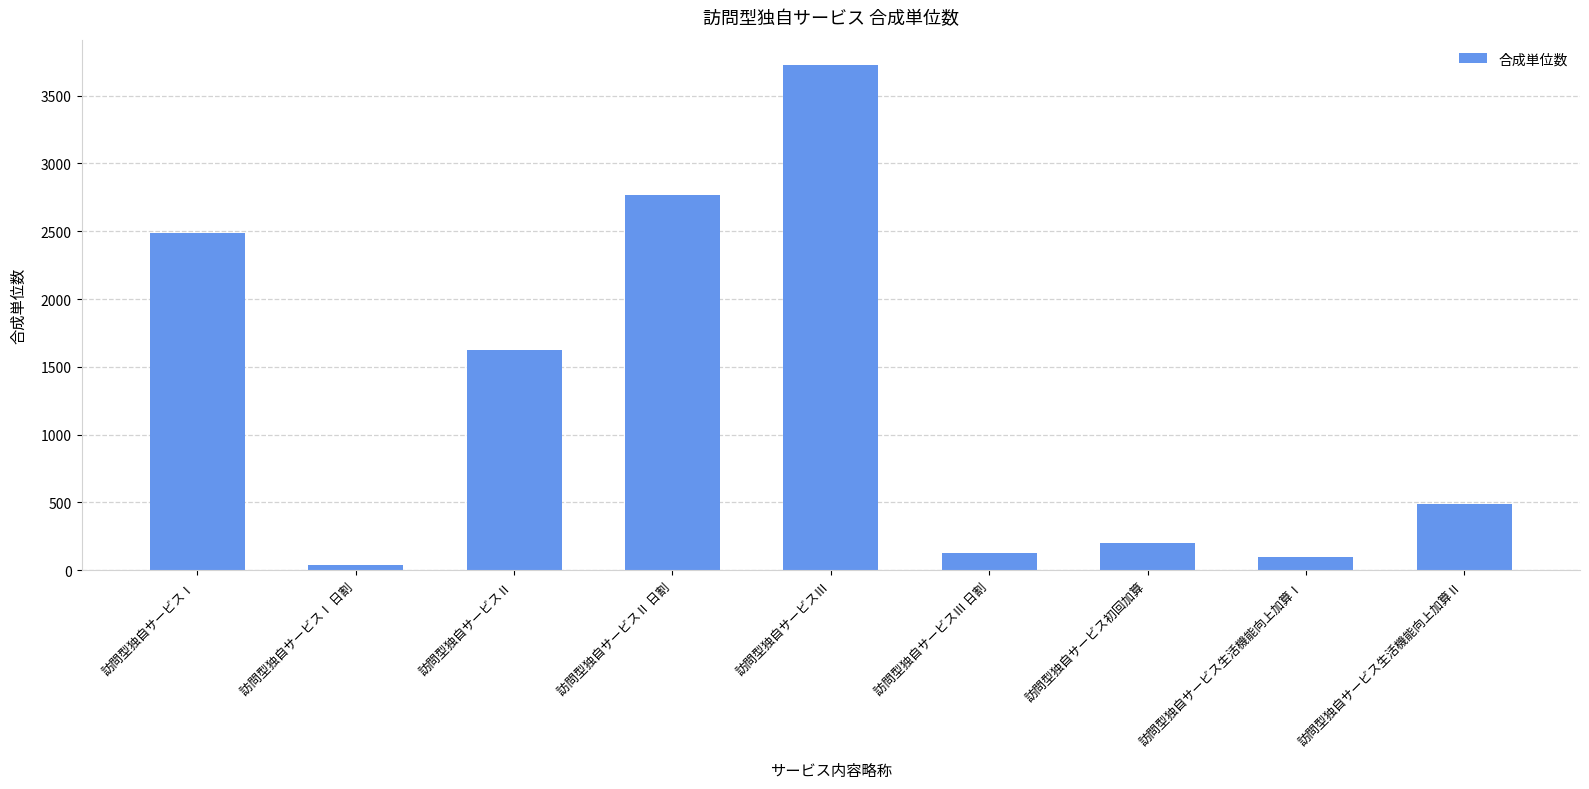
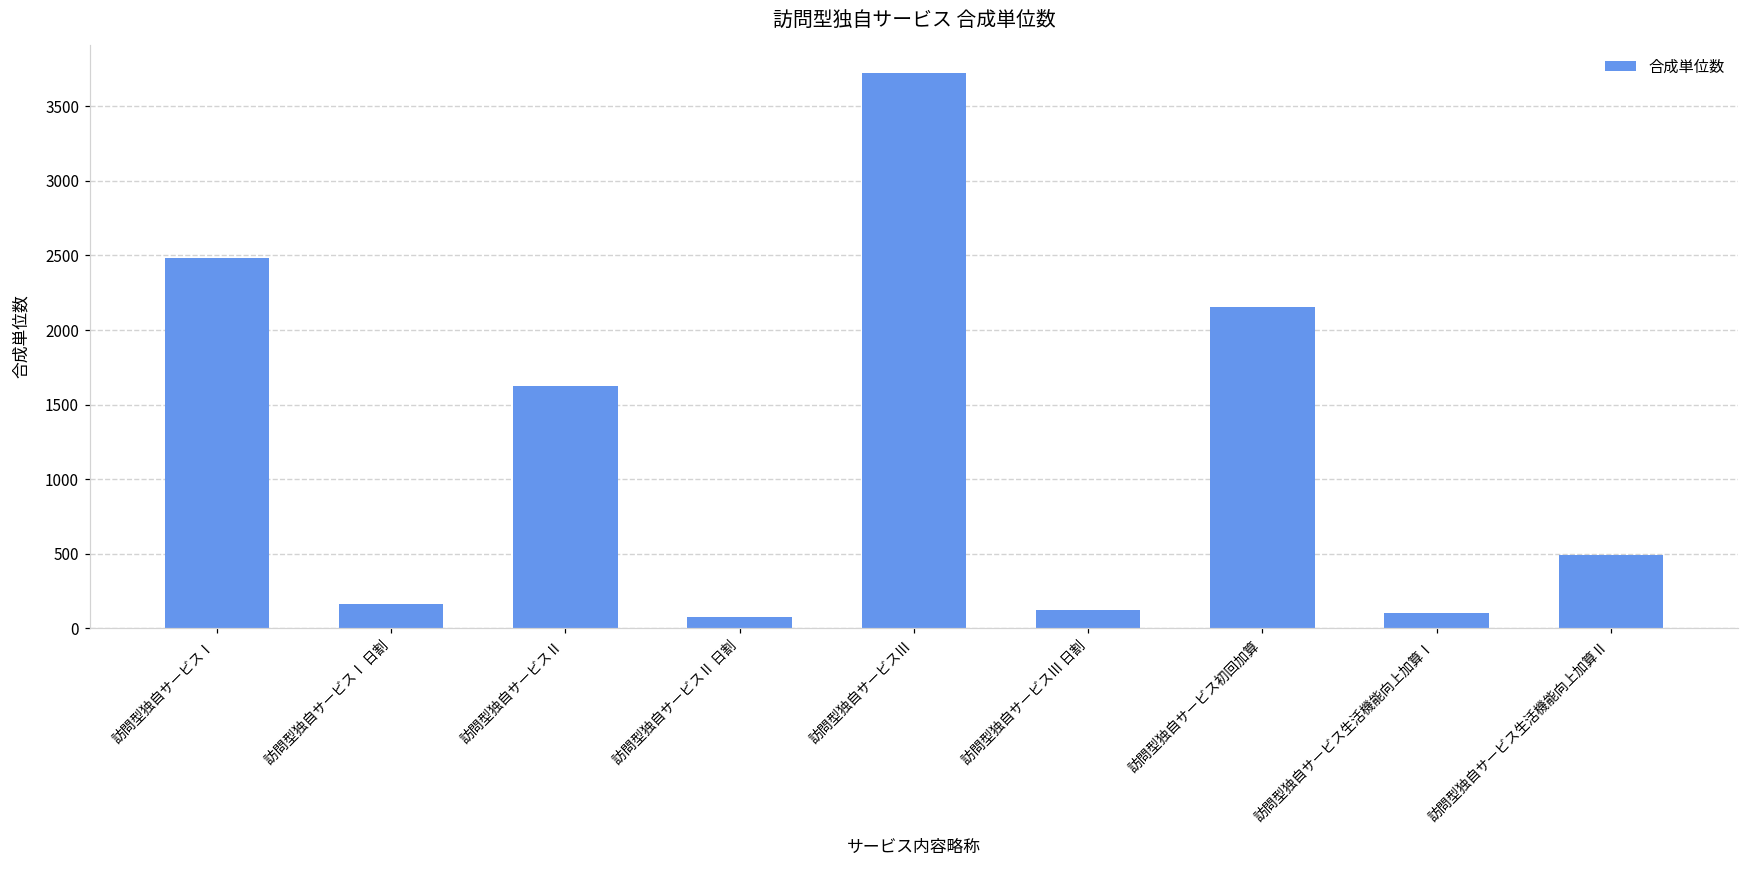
訪問型独自サービスⅠ 日割: 40 -> 160
訪問型独自サービスⅡ 日割: 2770 -> 80
訪問型独自サービス初回加算: 200 -> 2150
